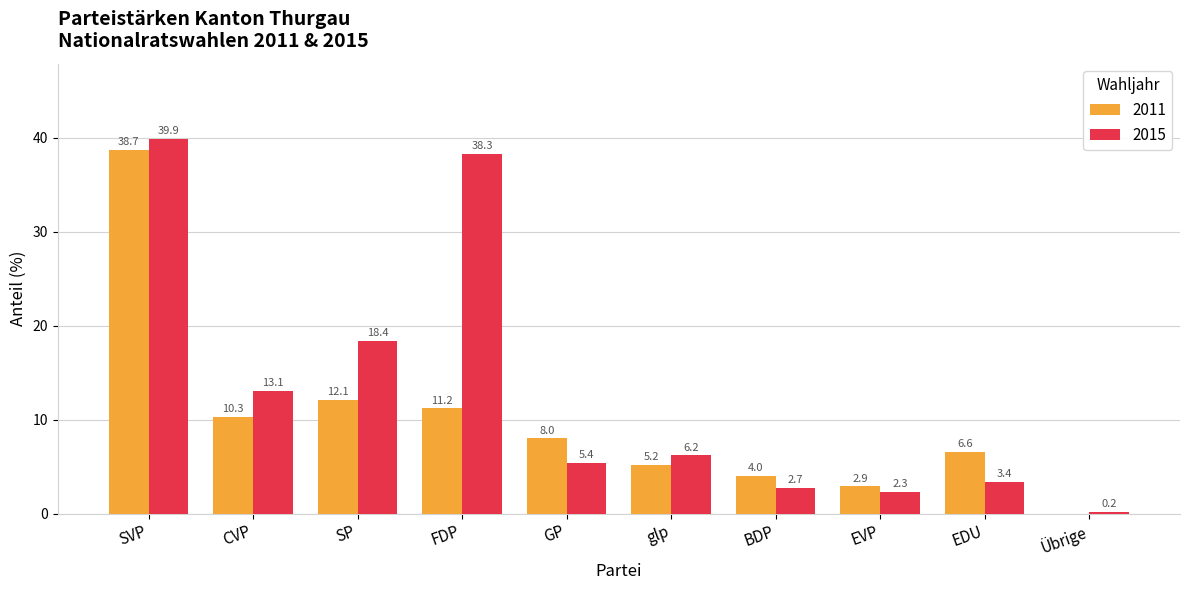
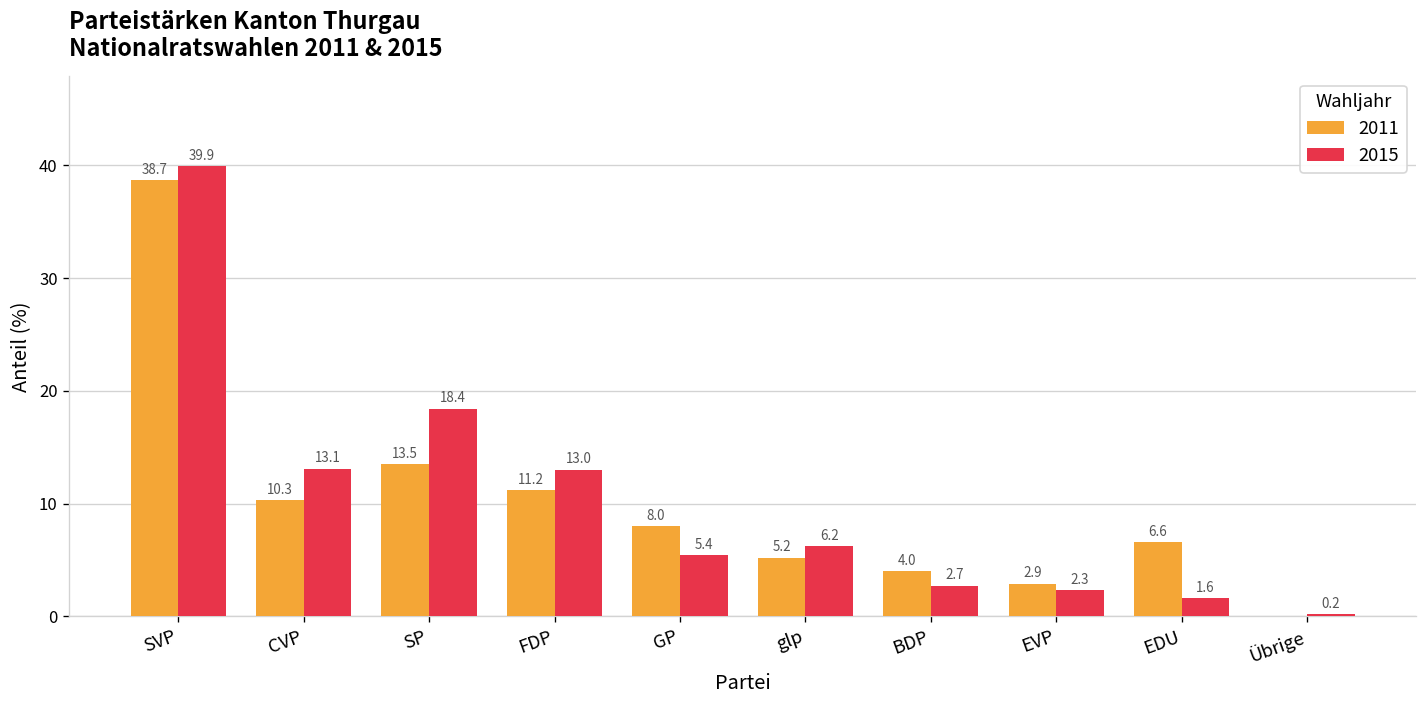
2011, SP: 12.1 -> 13.5
2015, FDP: 38.3 -> 13.0
2015, EDU: 3.4 -> 1.6
